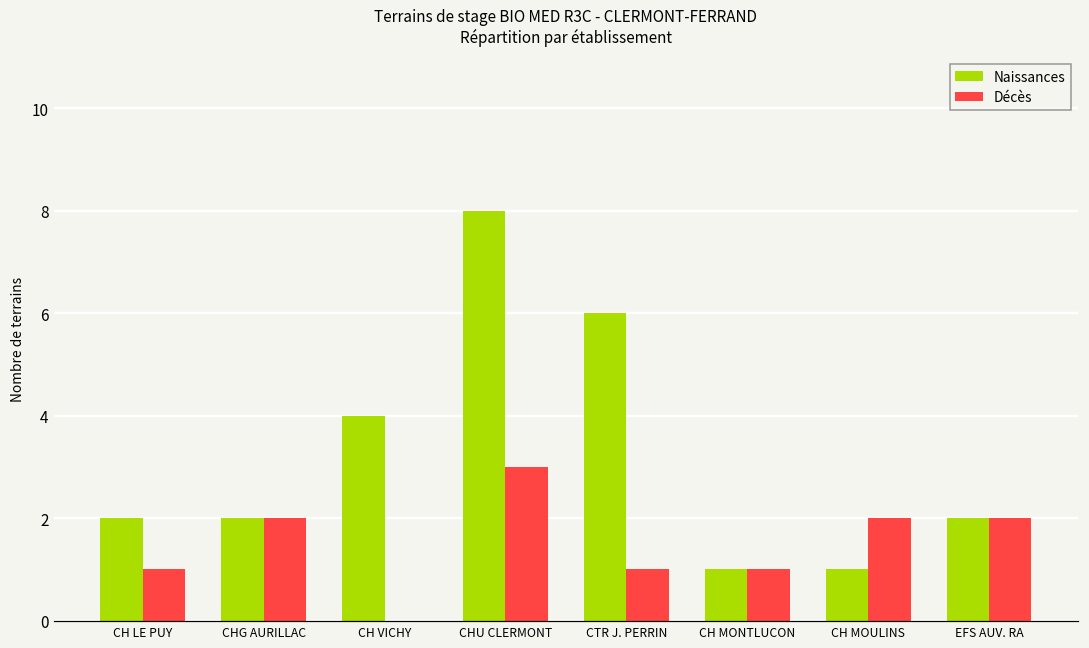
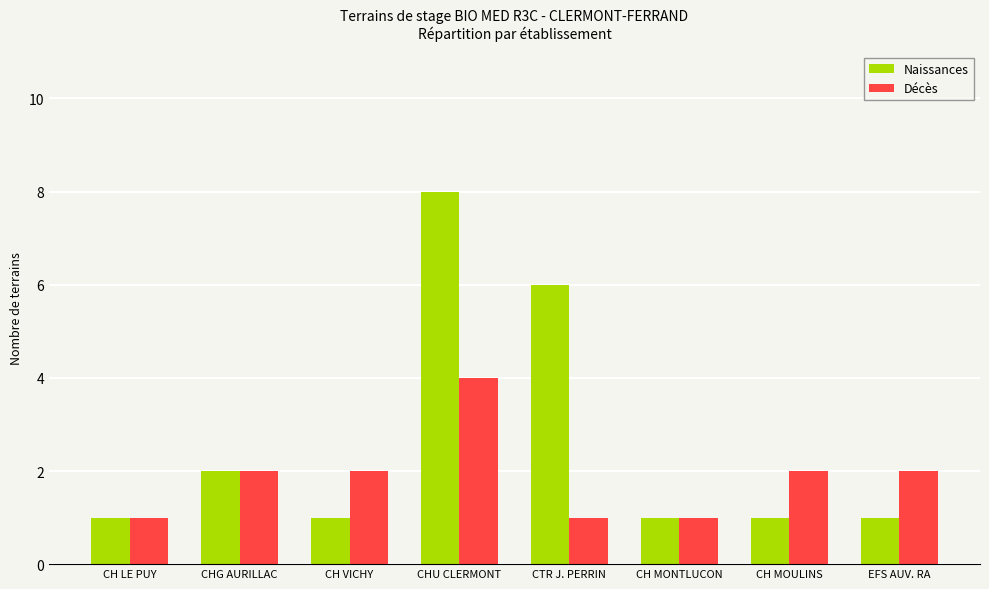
Naissances, CH LE PUY: 2 -> 1
Naissances, CH VICHY: 4 -> 1
Décès, CH VICHY: 0 -> 2
Décès, CHU CLERMONT: 3 -> 4
Naissances, EFS AUV. RA: 2 -> 1
